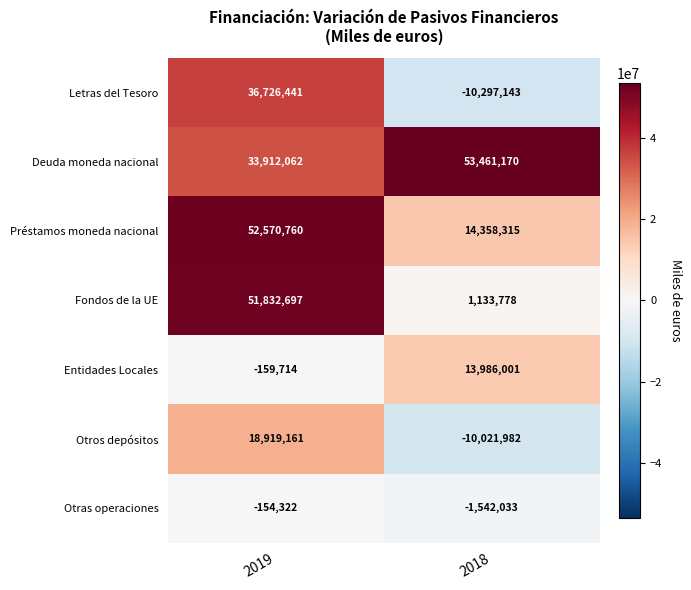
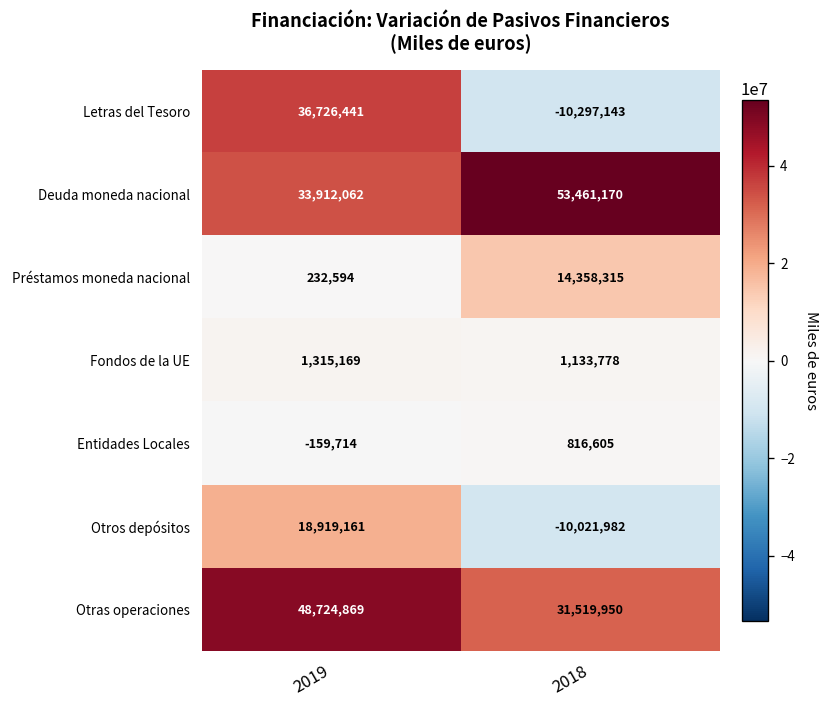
Préstamos moneda nacional, 2019: 52,570,760 -> 232,594
Fondos de la UE, 2019: 51,832,697 -> 1,315,169
Entidades Locales, 2018: 13,986,001 -> 816,605
Otras operaciones, 2019: -154,322 -> 48,724,869
Otras operaciones, 2018: -1,542,033 -> 31,519,950
